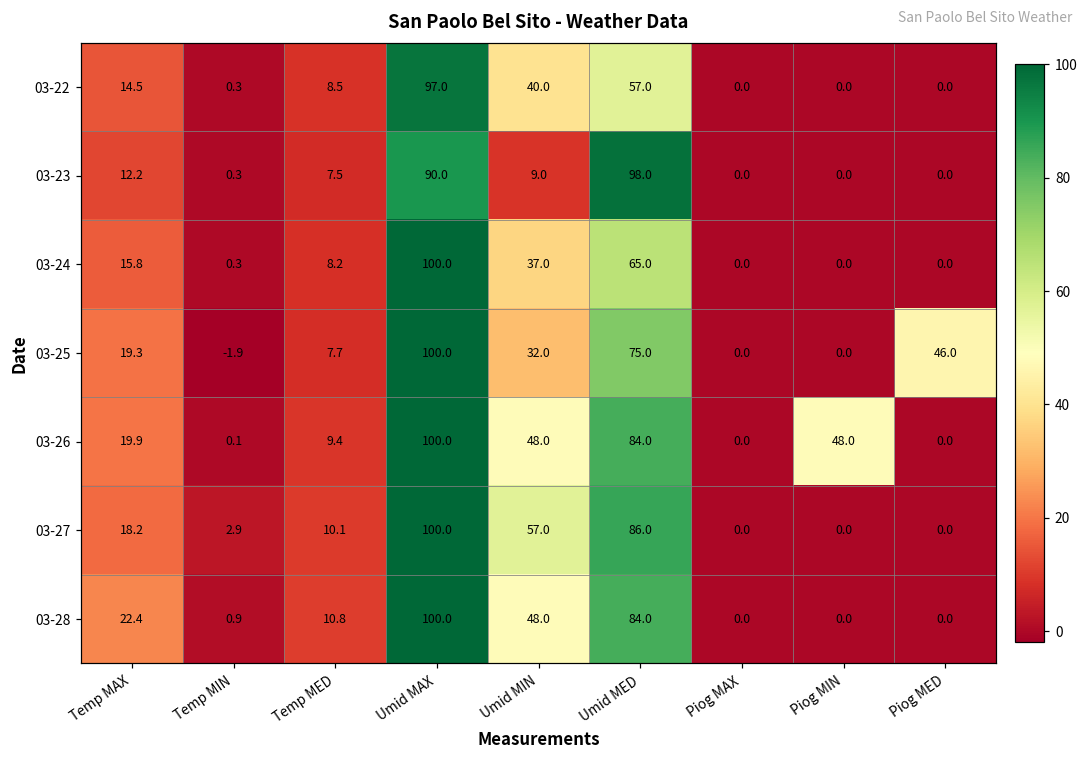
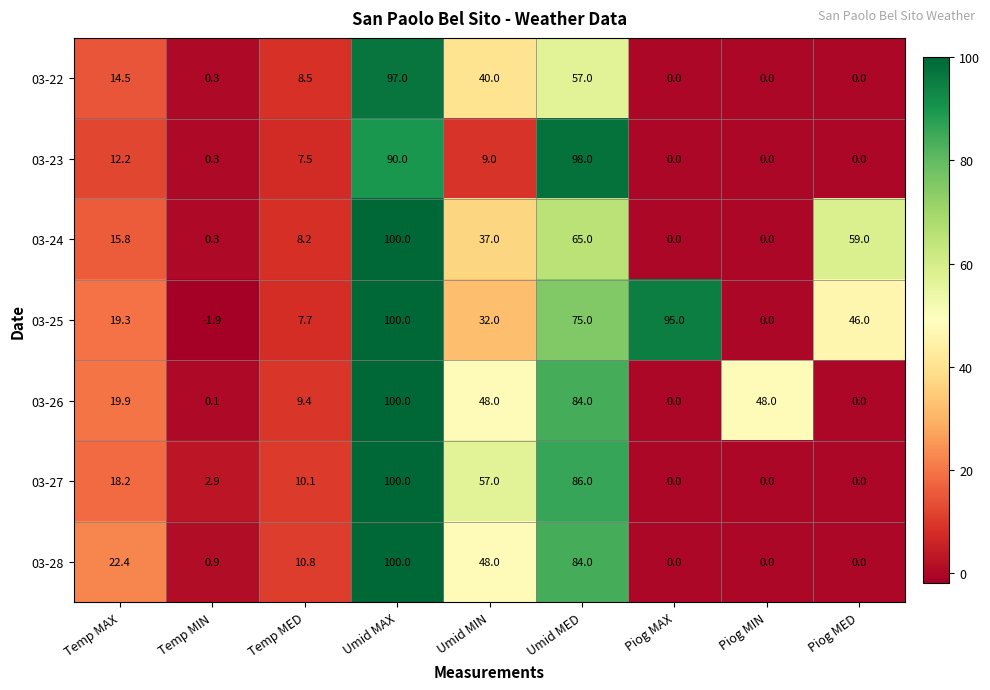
03-24, Piog MED: 0.0 -> 59.0
03-25, Piog MAX: 0.0 -> 95.0
